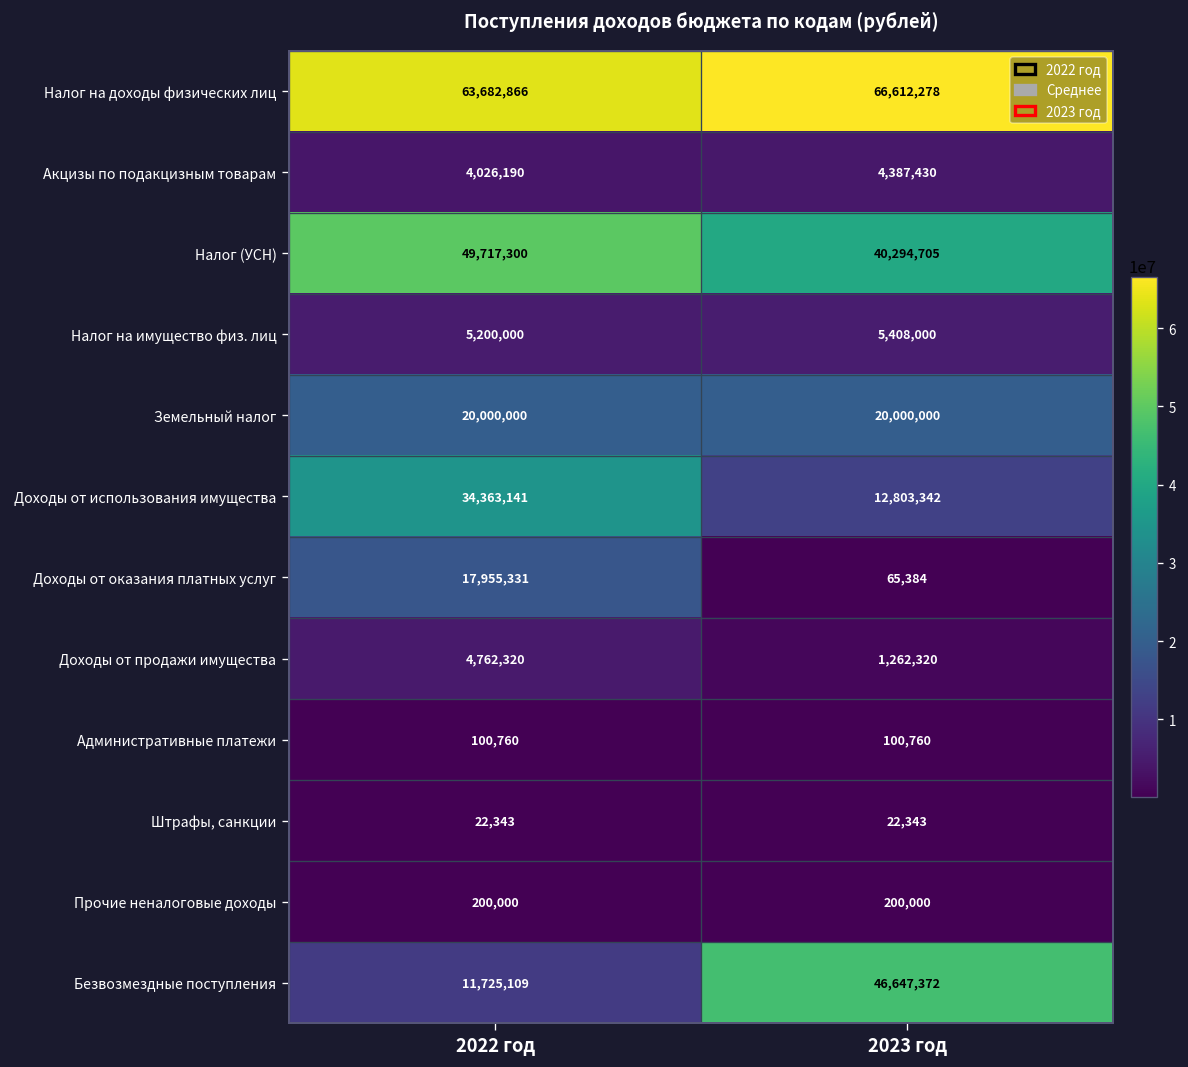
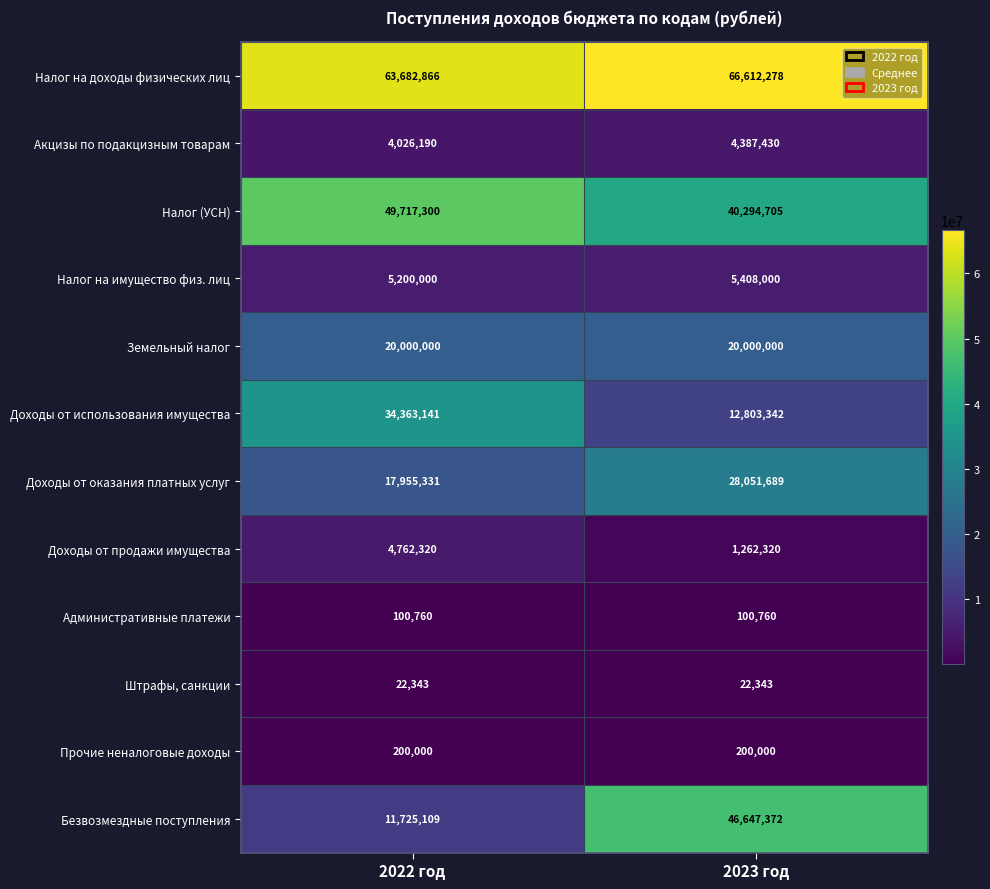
Доходы от оказания платных услуг, 2023 год: 65,384 -> 28,051,689
